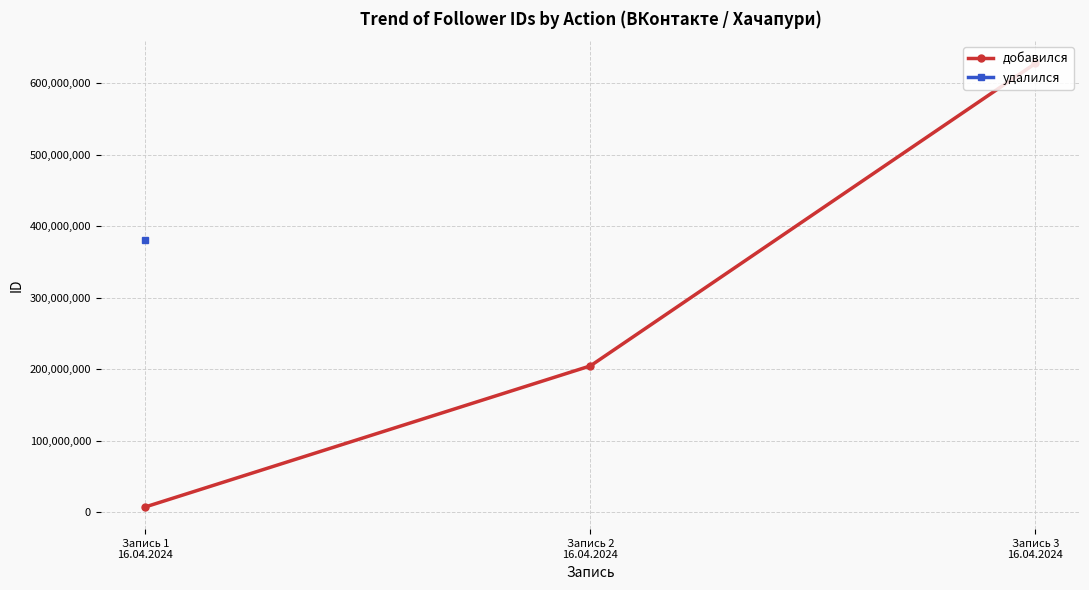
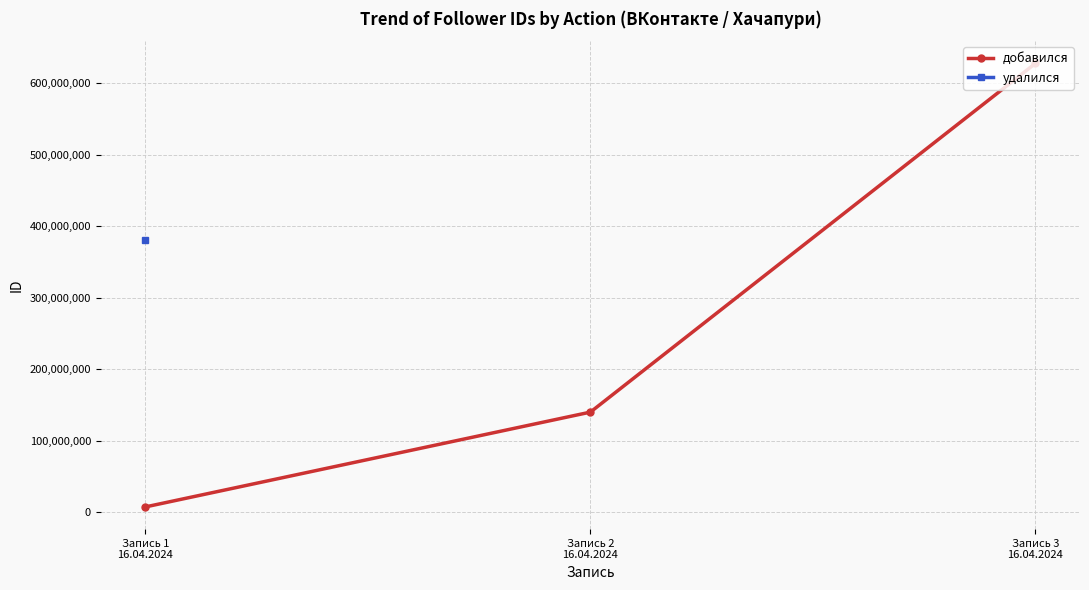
добавился, Запись 2 16.04.2024: 200,000,000 -> 140,000,000
